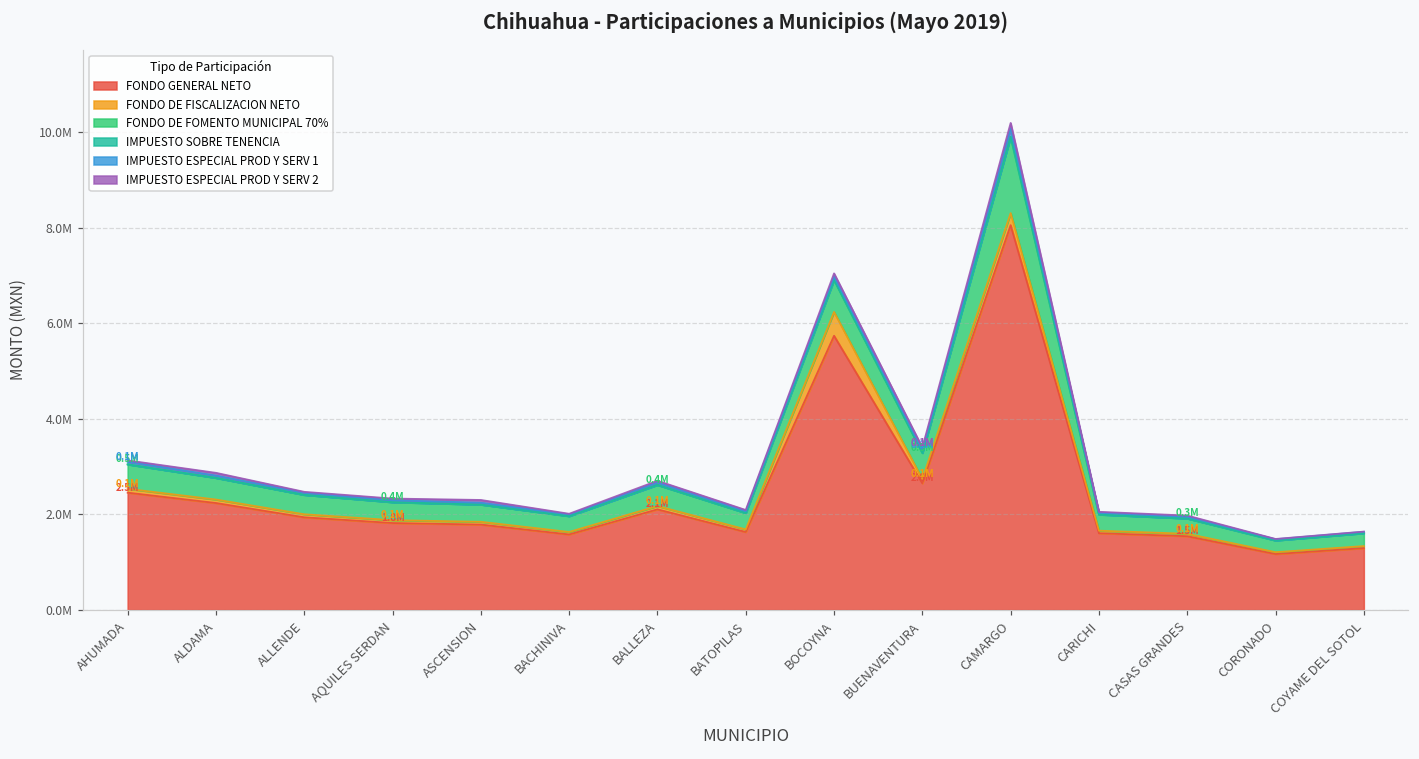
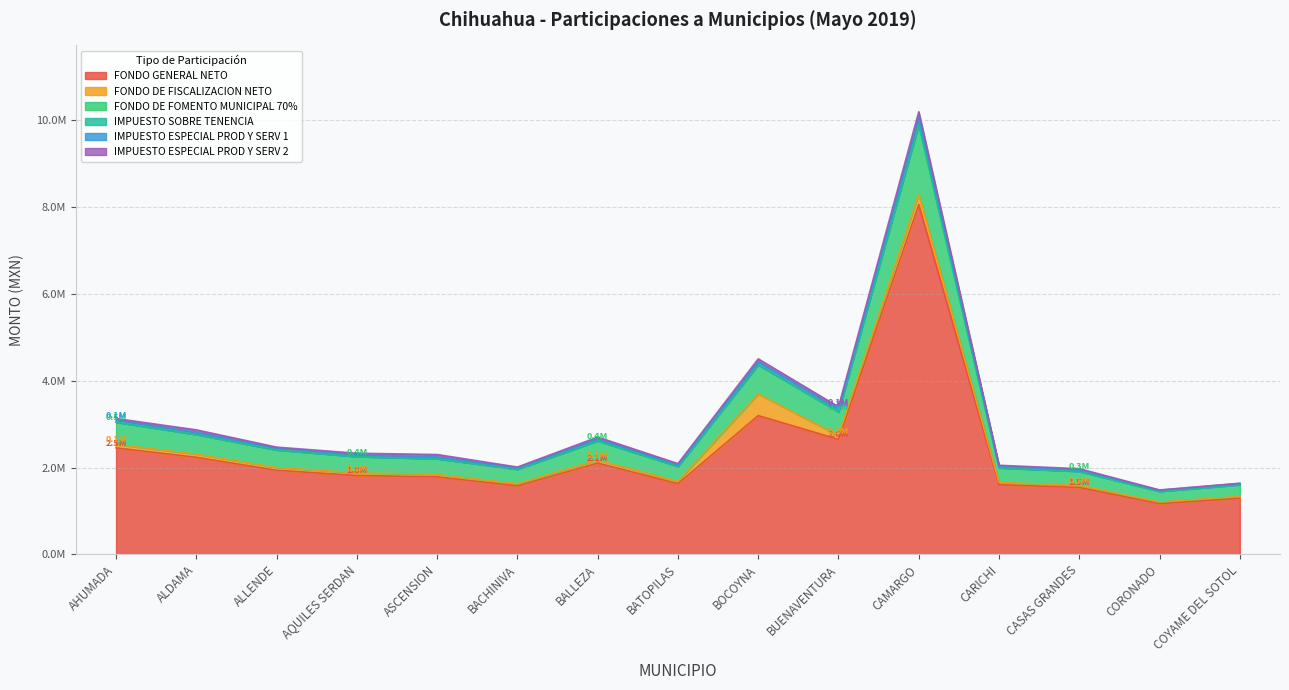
FONDO GENERAL NETO, BOCOYNA: 5700000 -> 3200000
